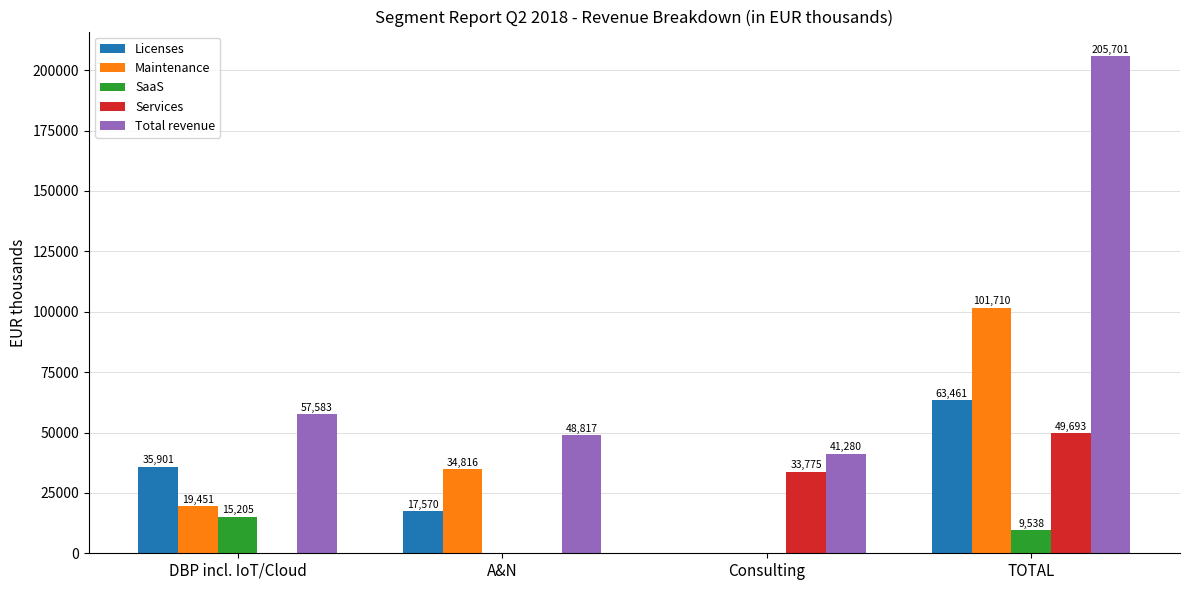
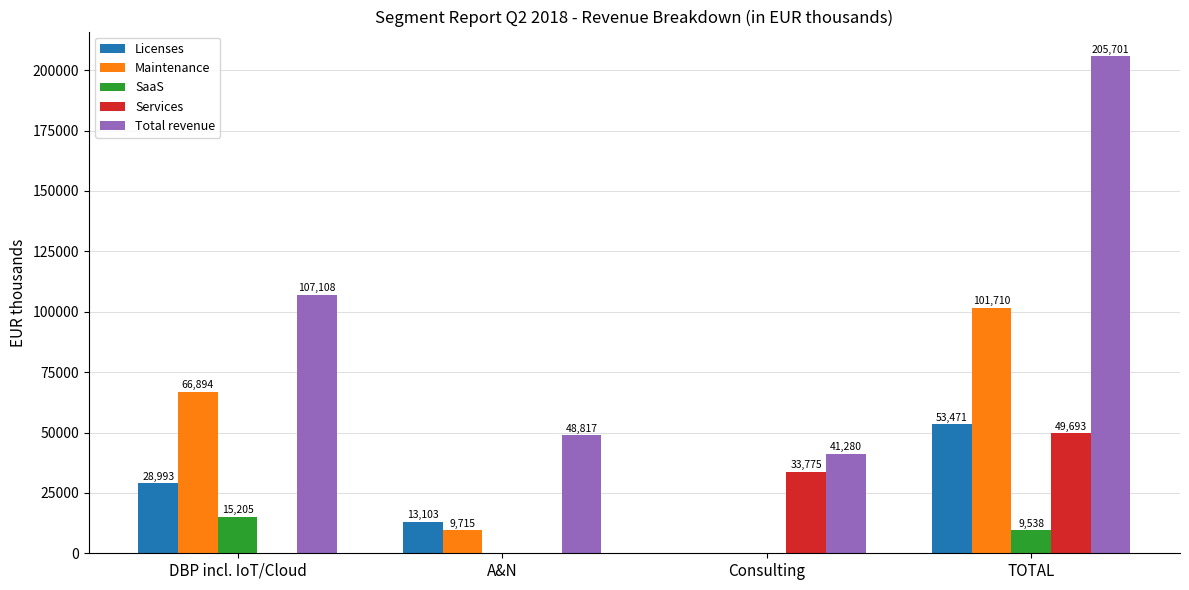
Licenses, DBP incl. IoT/Cloud: 35,901 -> 28,993
Maintenance, DBP incl. IoT/Cloud: 19,451 -> 66,894
Total revenue, DBP incl. IoT/Cloud: 57,583 -> 107,108
Licenses, A&N: 17,570 -> 13,103
Maintenance, A&N: 34,816 -> 9,715
Licenses, TOTAL: 63,461 -> 53,471
